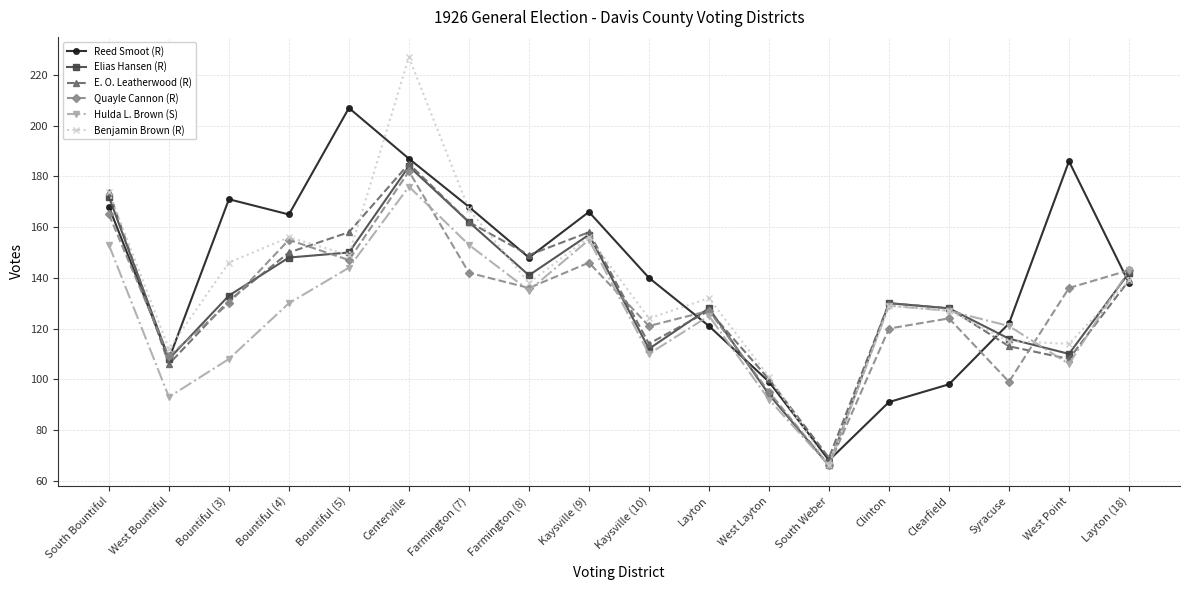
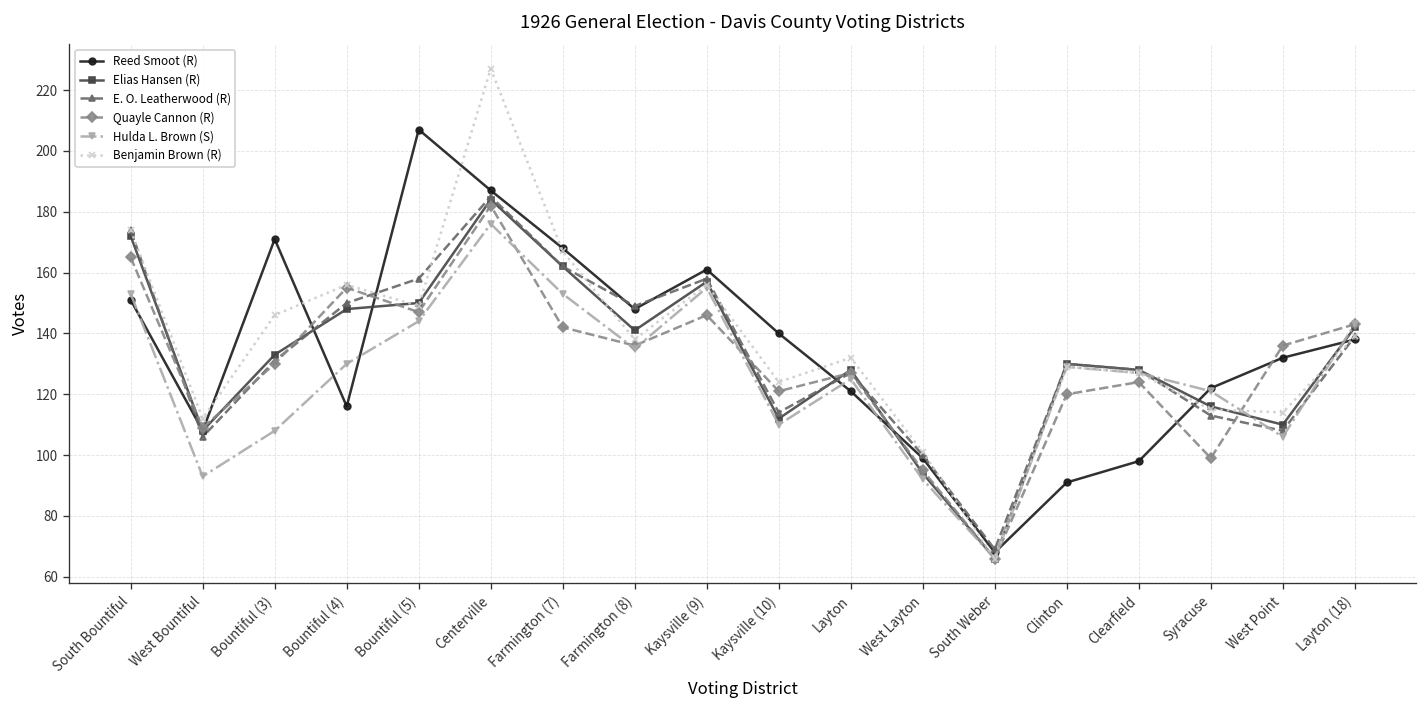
Reed Smoot (R), South Bountiful: 168 -> 151
Reed Smoot (R), Bountiful (4): 165 -> 116
Reed Smoot (R), Kaysville (9): 166 -> 161
Reed Smoot (R), West Point: 186 -> 132
